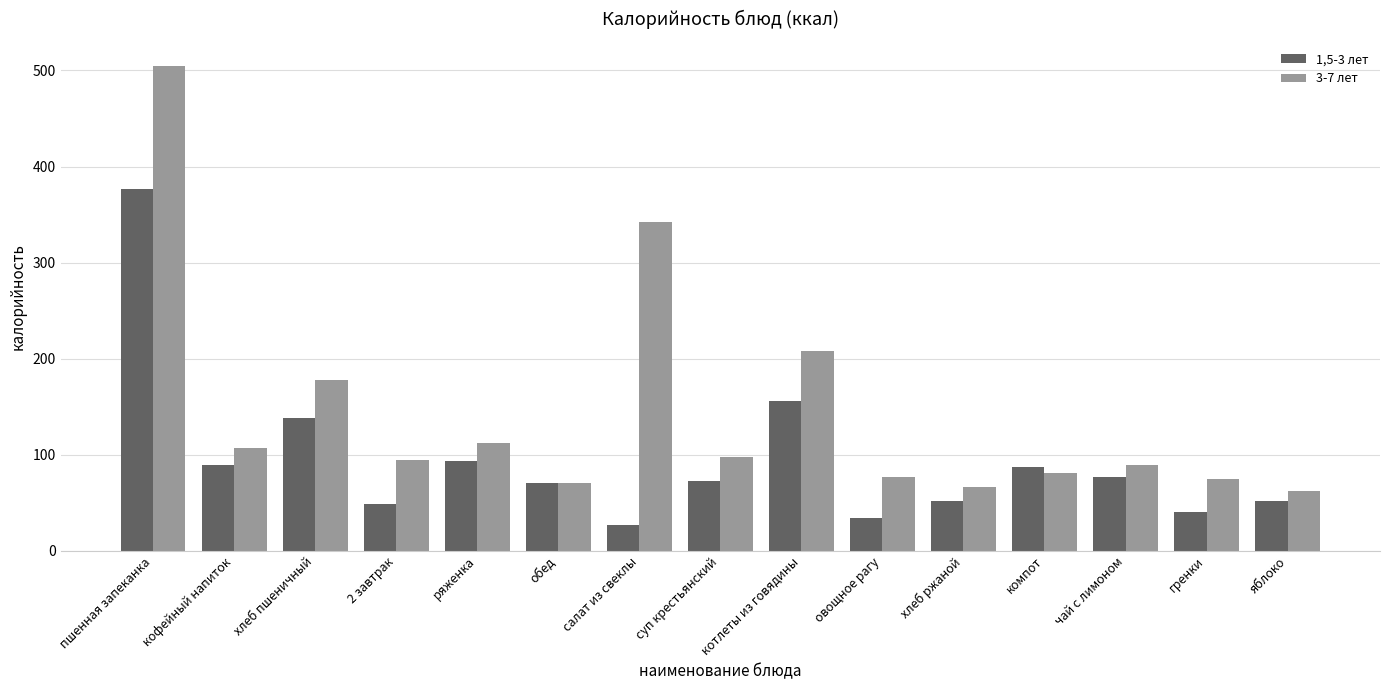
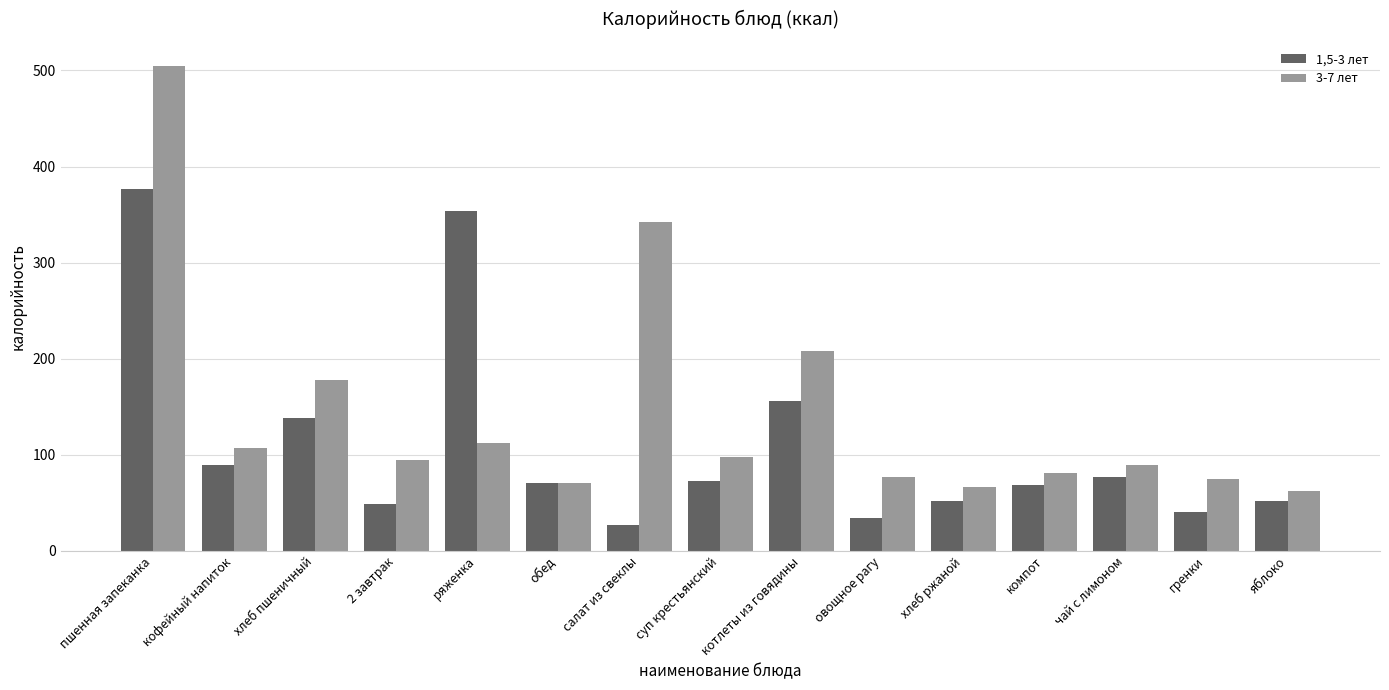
1,5-3 лет, ряженка: 90 -> 350
1,5-3 лет, компот: 90 -> 70
